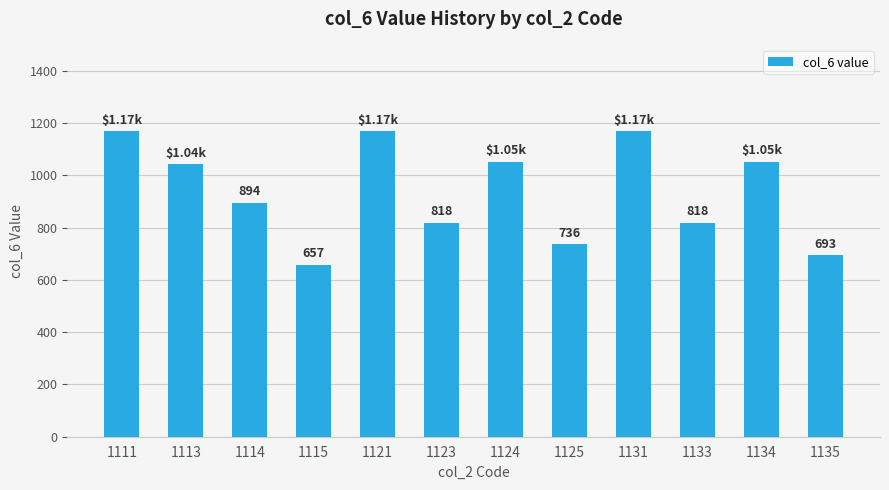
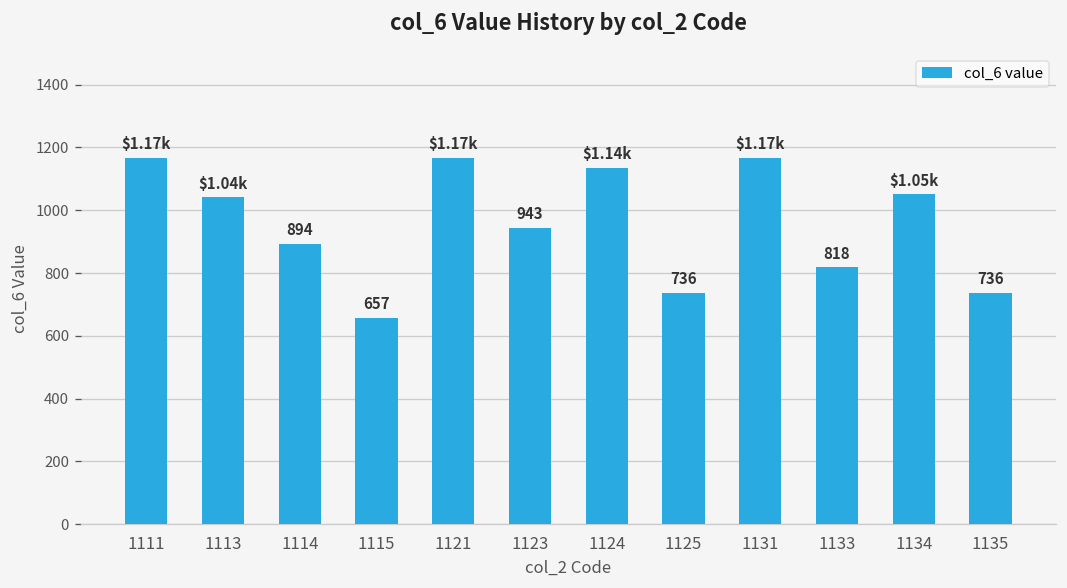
1123: 818 -> 943
1124: $1.05k -> $1.14k
1135: 693 -> 736
